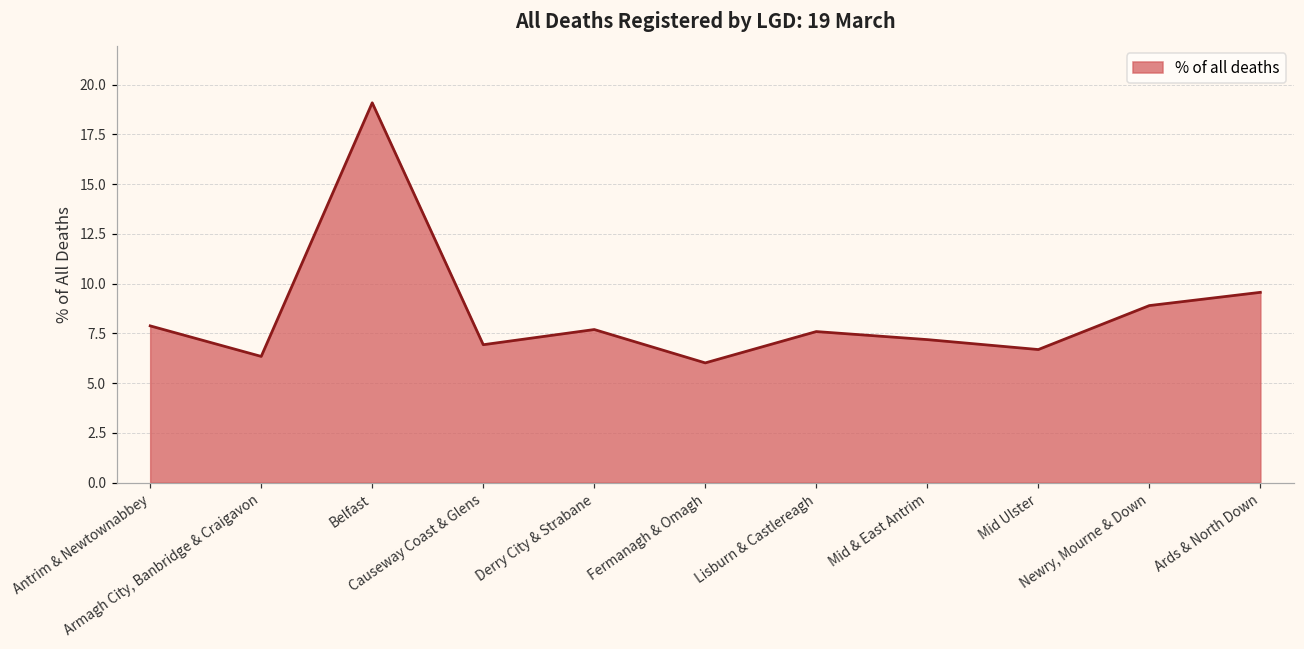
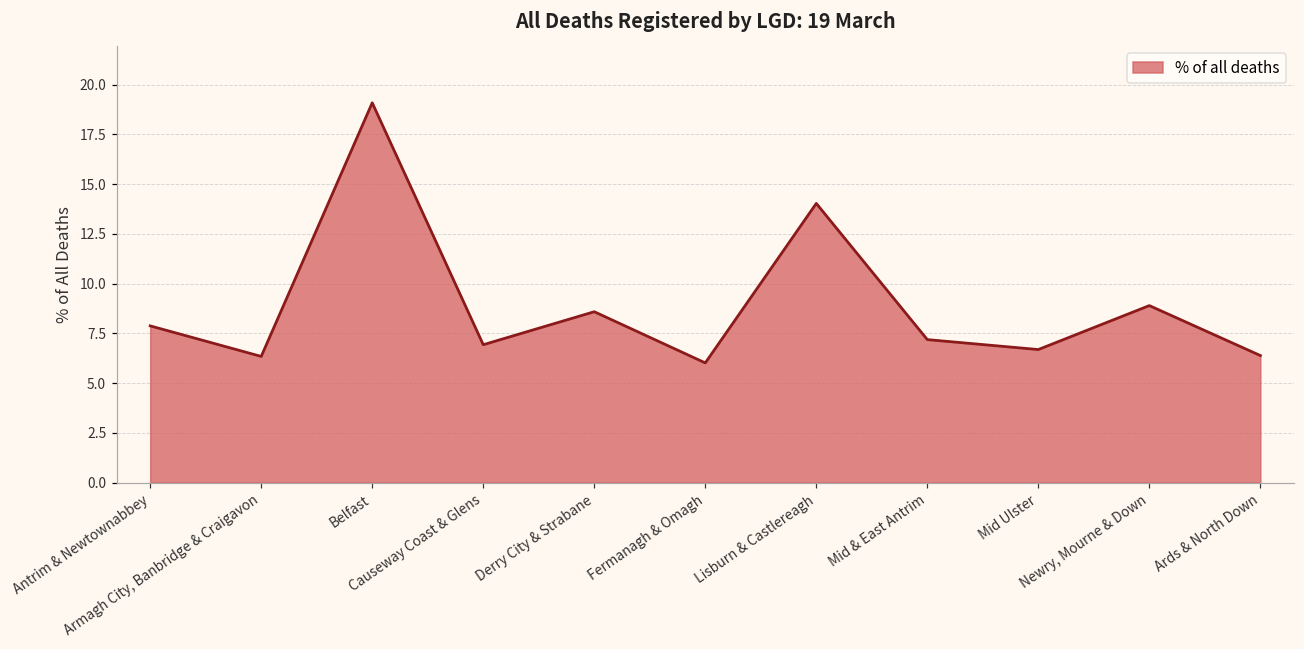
Derry City & Strabane: 7.7 -> 8.6
Lisburn & Castlereagh: 7.6 -> 14.0
Ards & North Down: 9.6 -> 6.4
